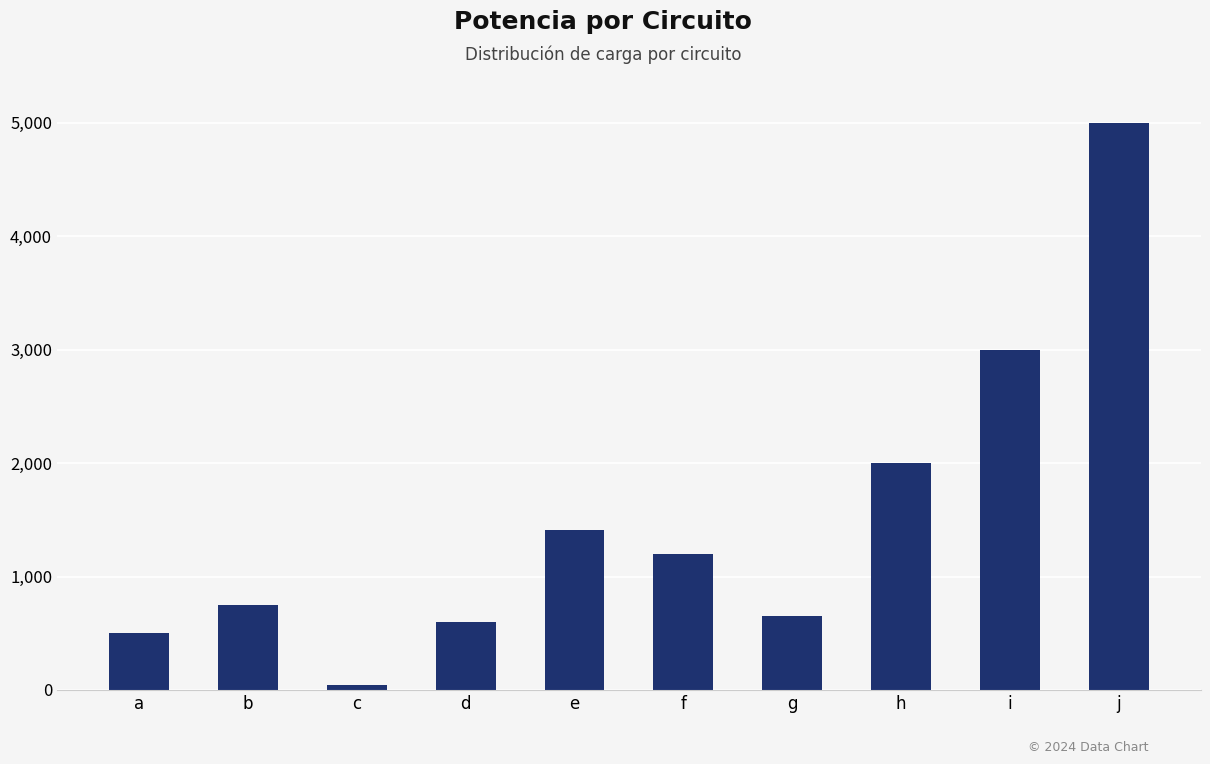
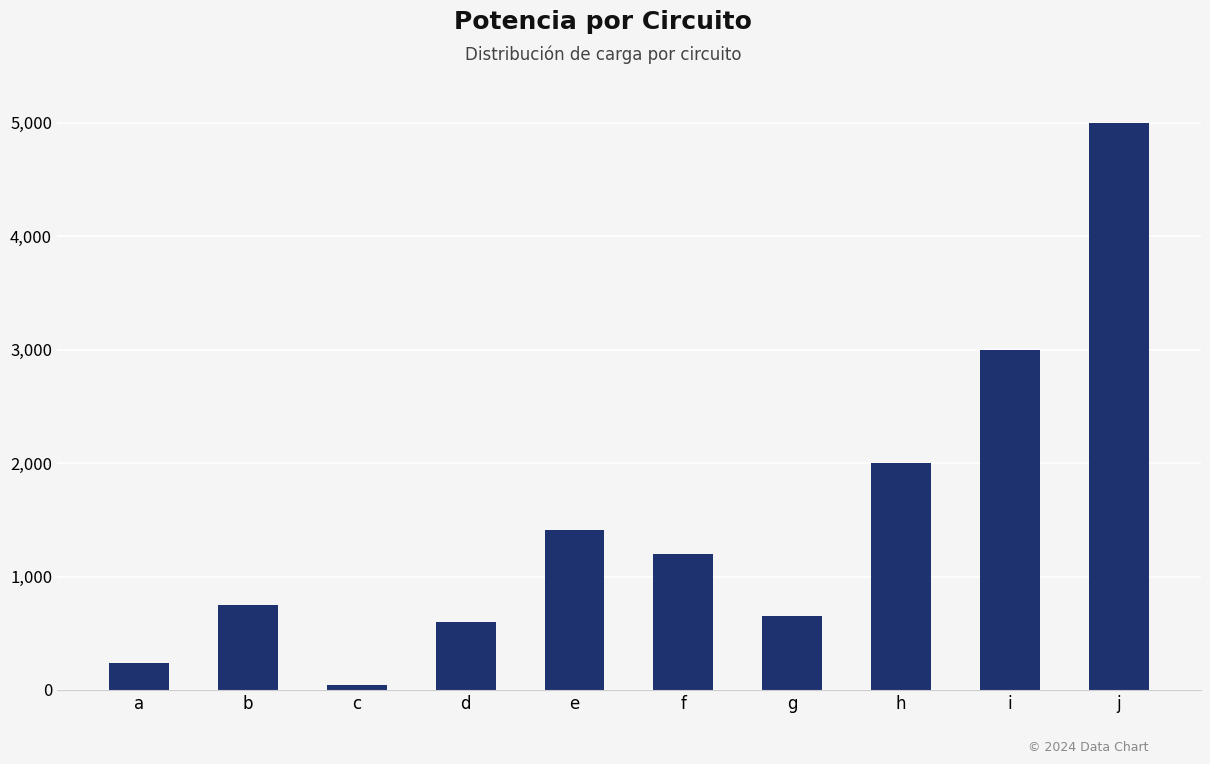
a: 500 -> 240
